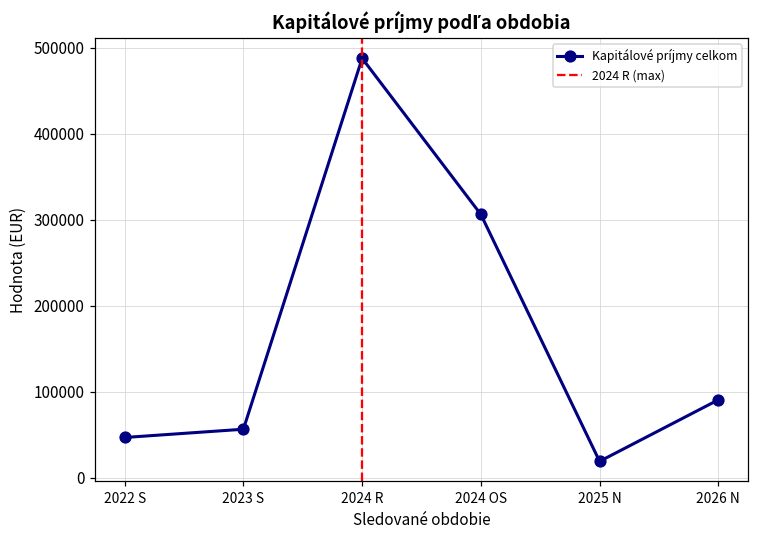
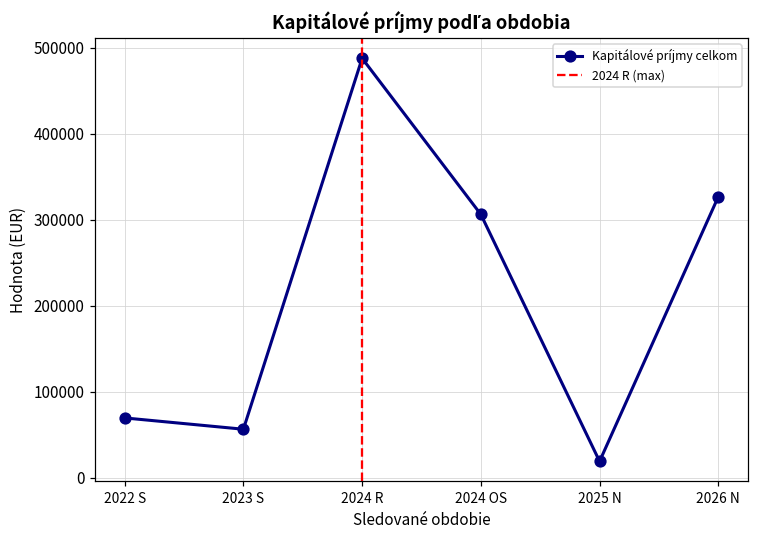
2022 S: 50000 -> 70000
2026 N: 90000 -> 330000
